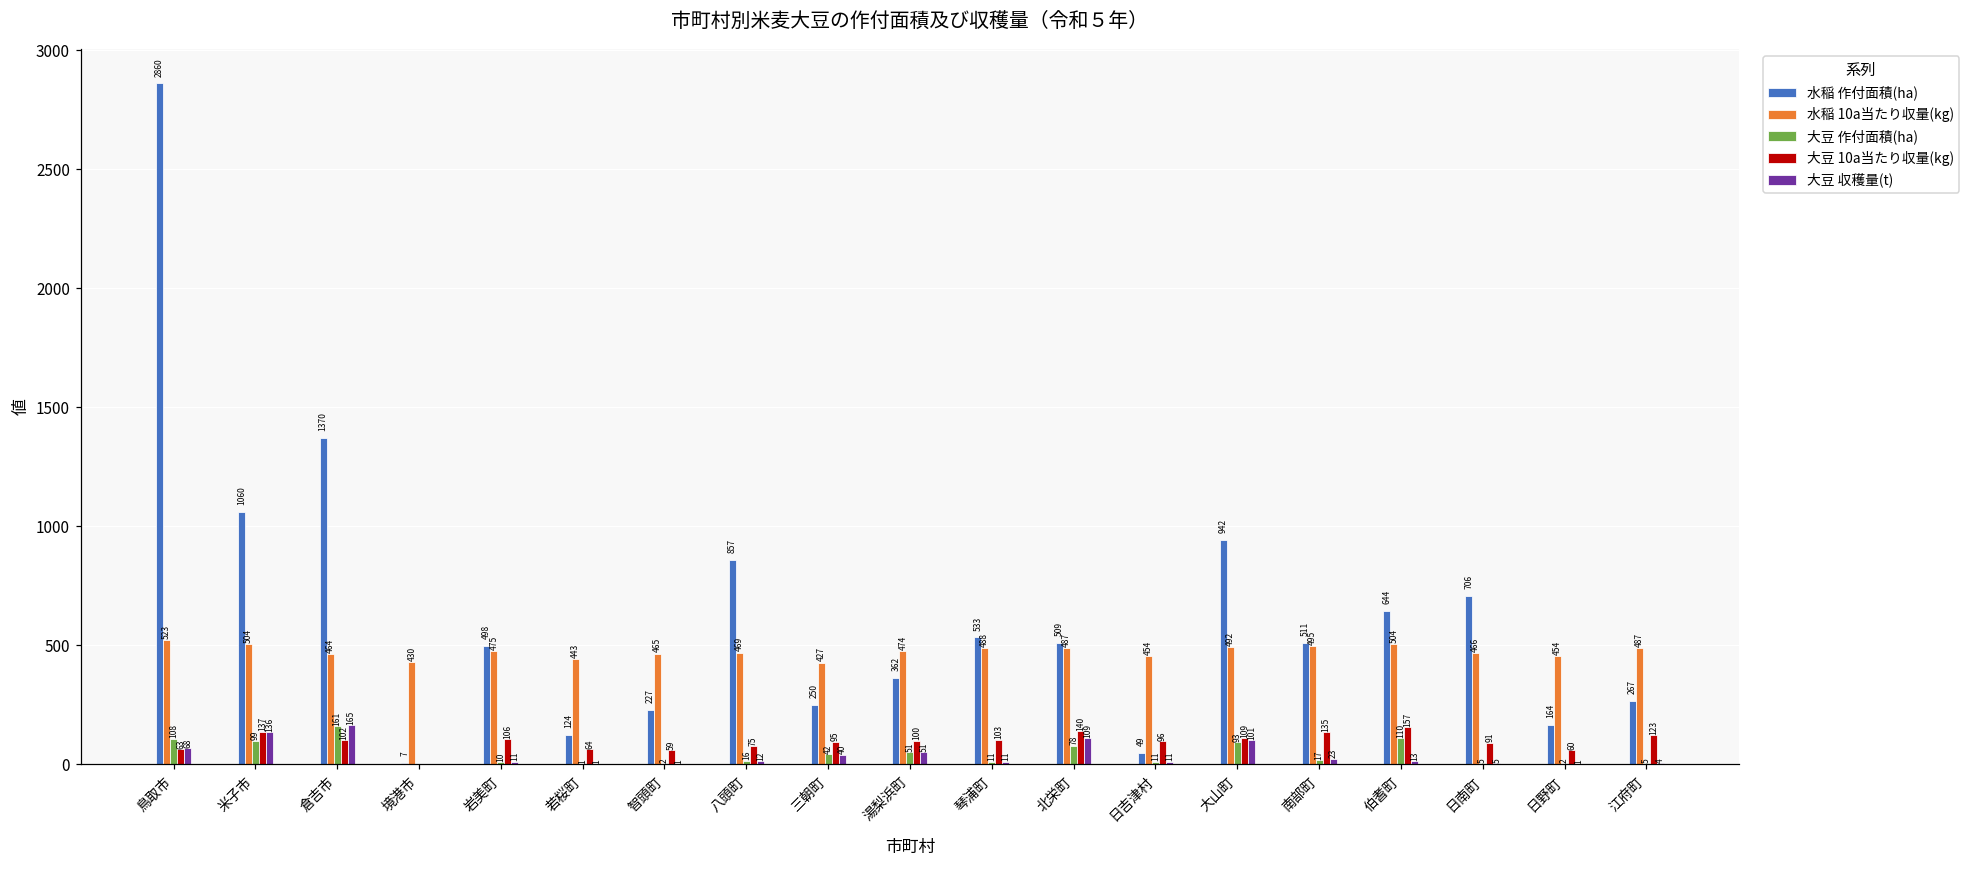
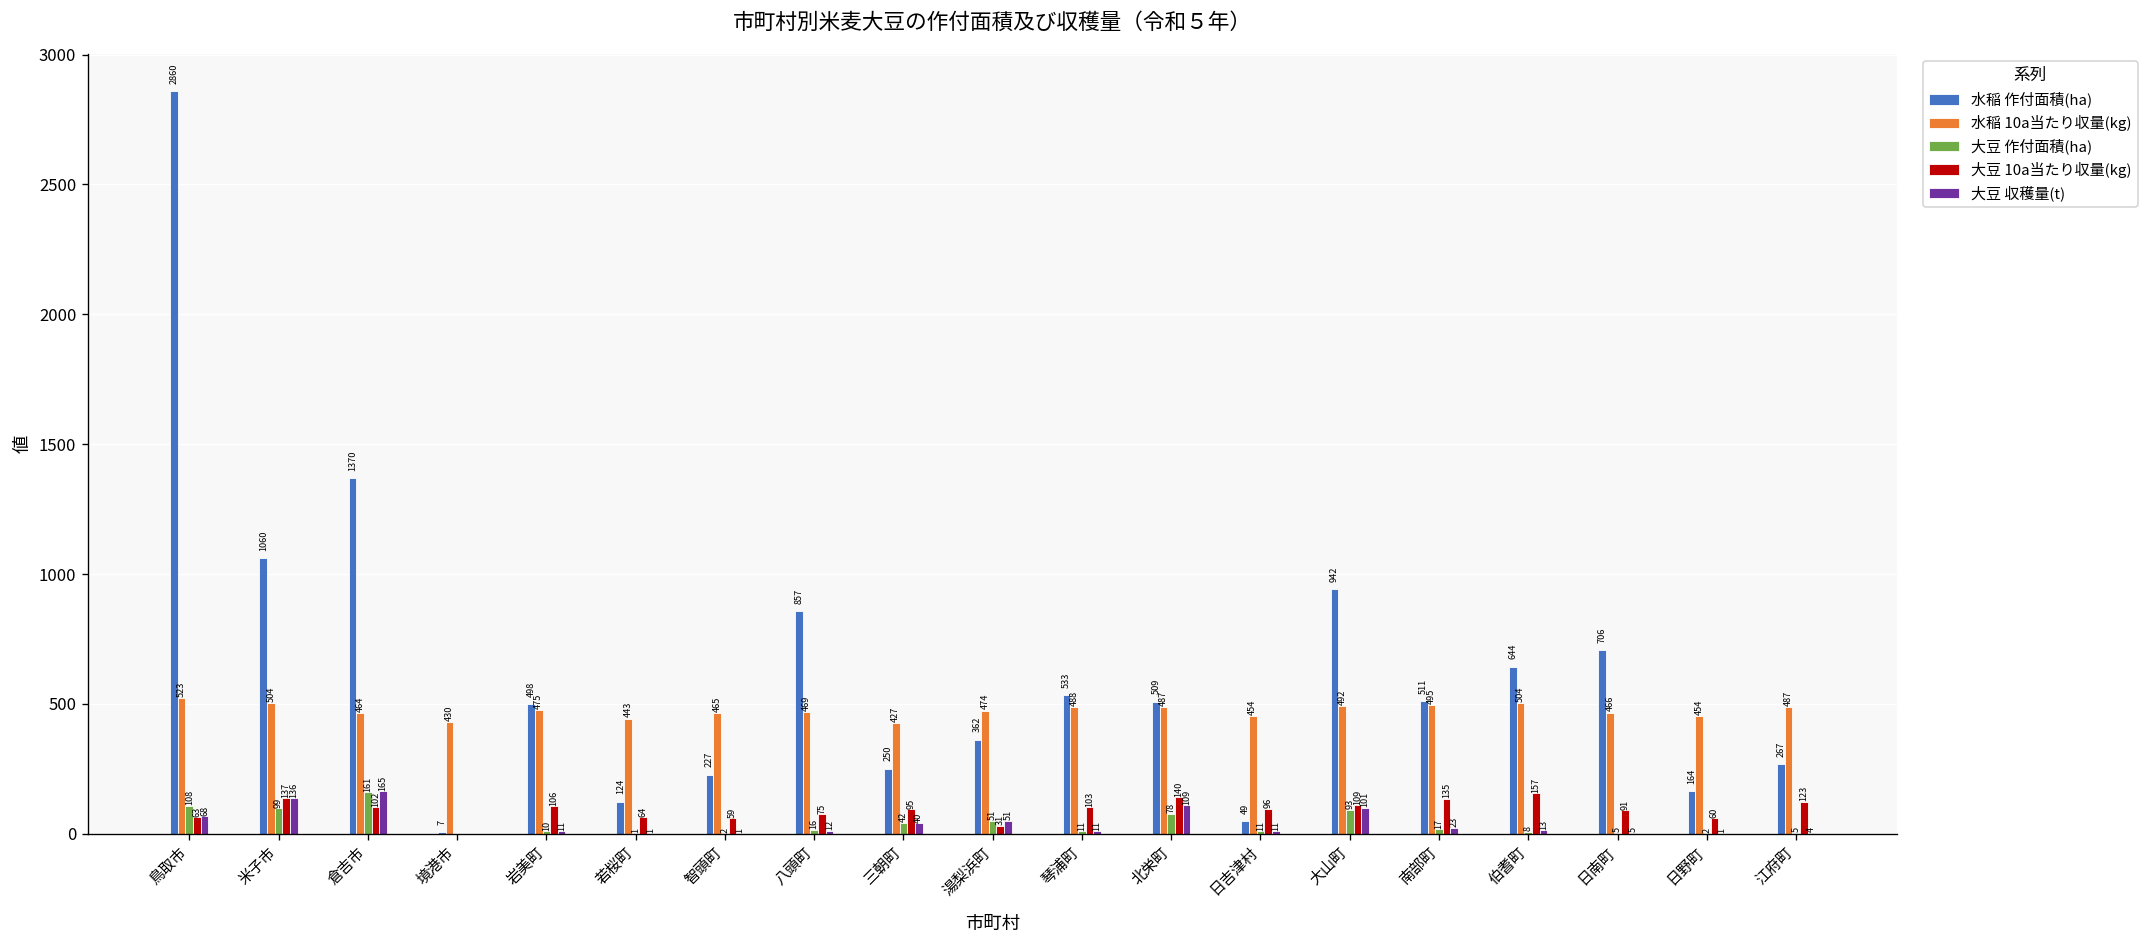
大豆 10a当たり収量(kg), 湯梨浜町: 100 -> 31
大豆 作付面積(ha), 伯耆町: 110 -> 8
